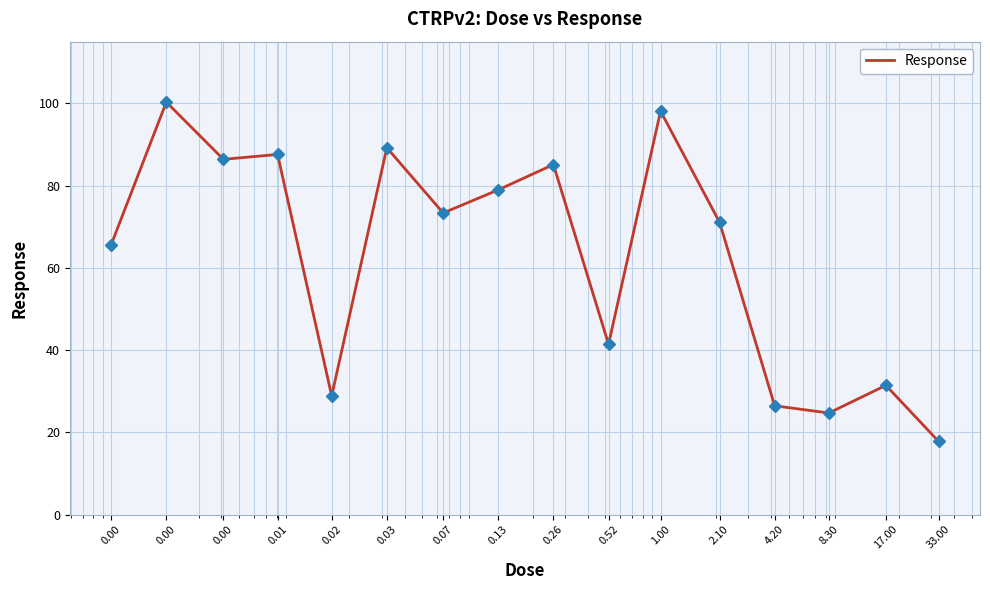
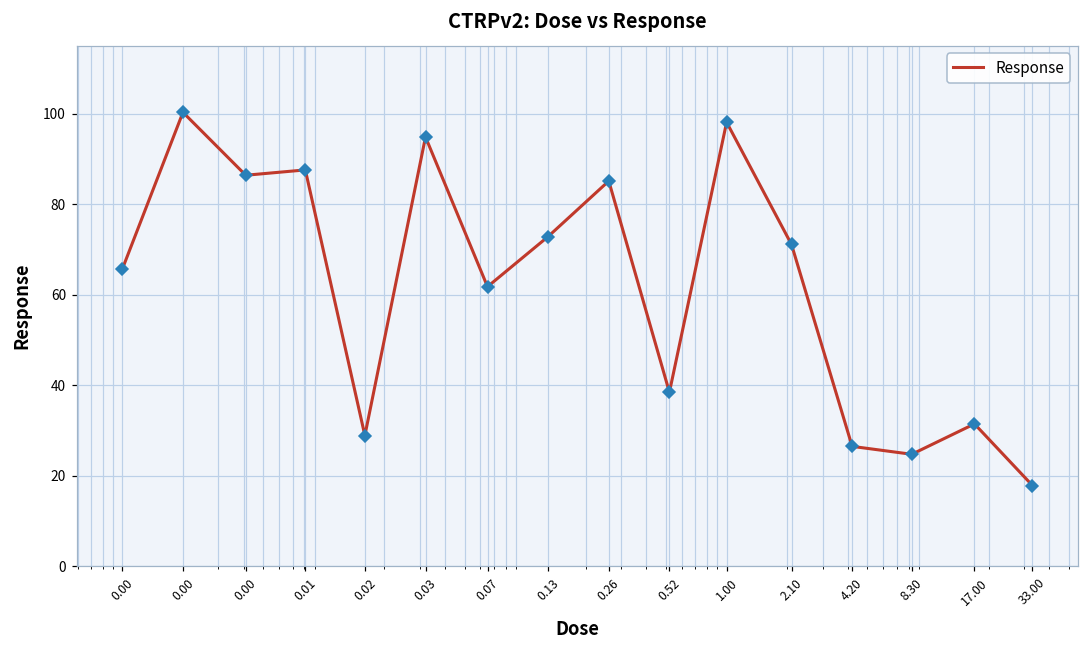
0.03: 89 -> 95
0.07: 73 -> 62
0.13: 79 -> 73
0.52: 41 -> 38
